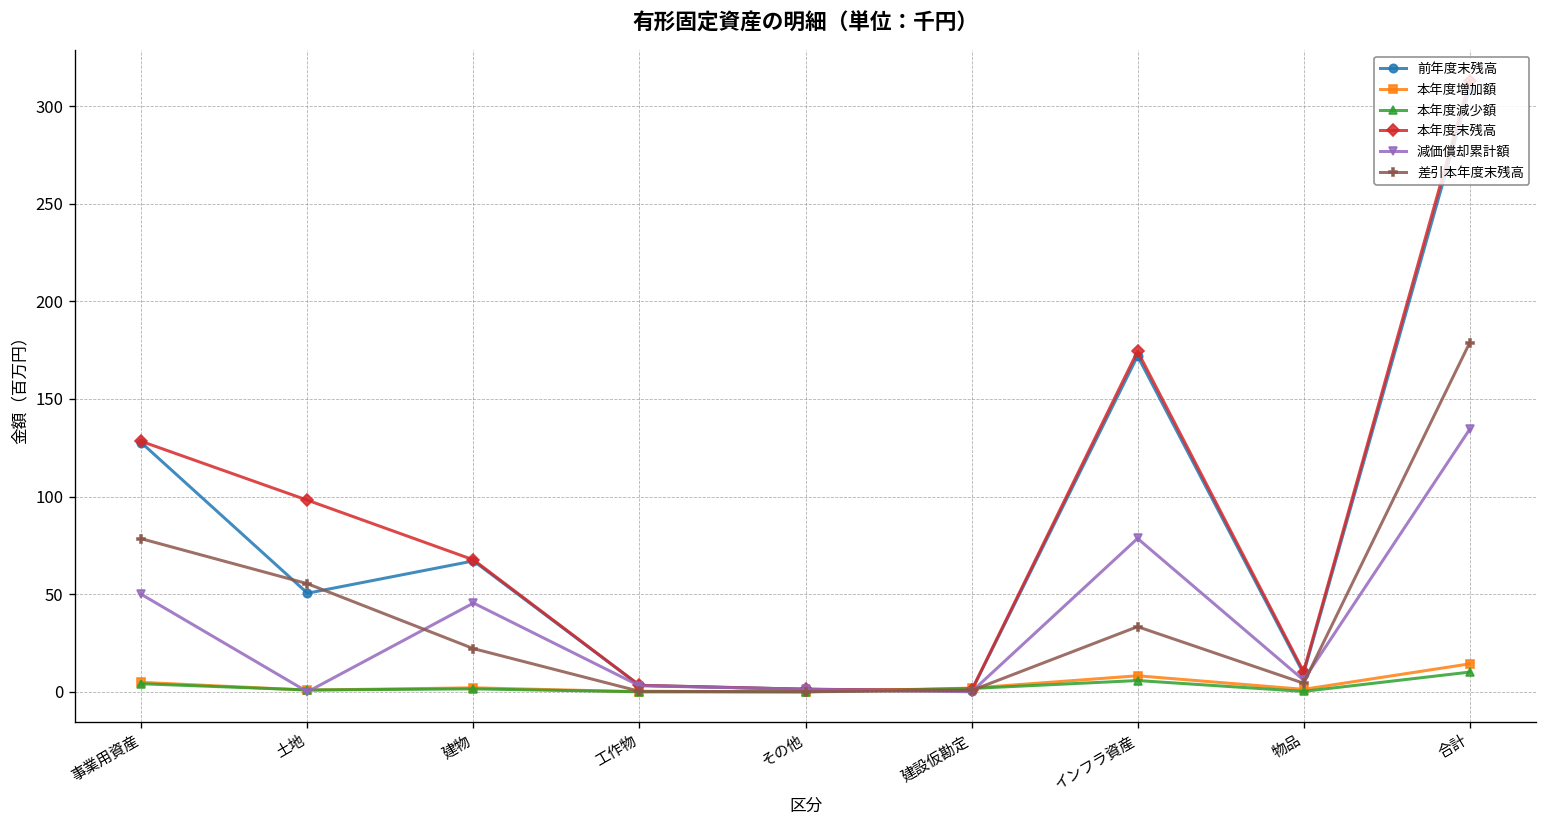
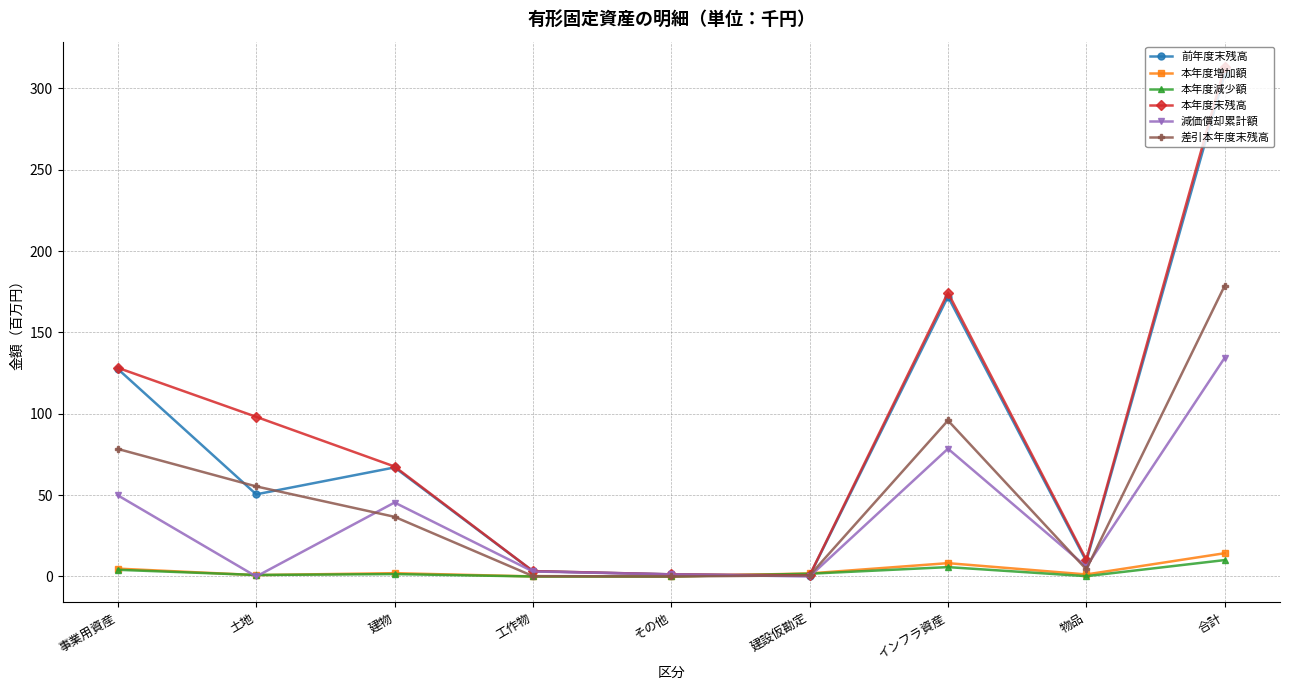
差引本年度末残高, 建物: 22 -> 37
差引本年度末残高, インフラ資産: 33 -> 96
